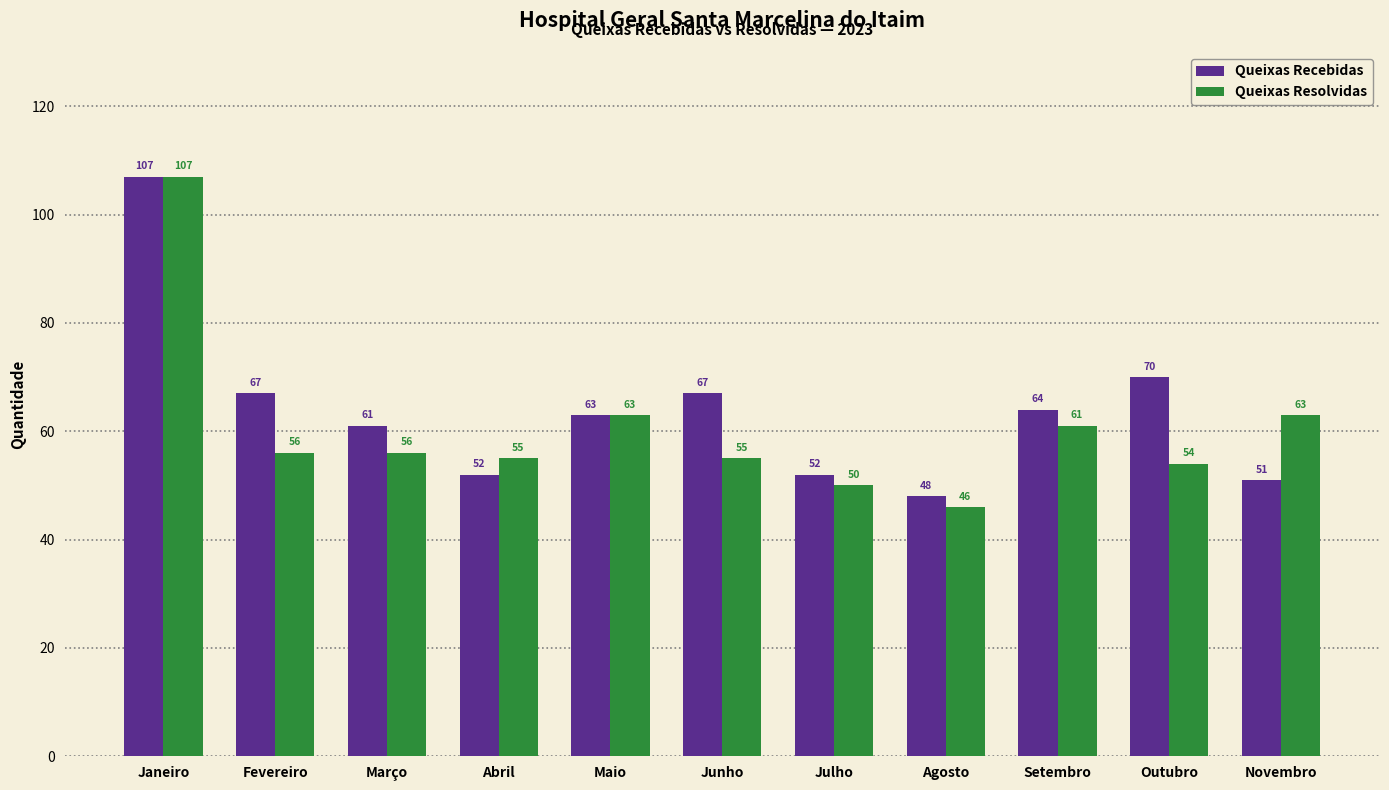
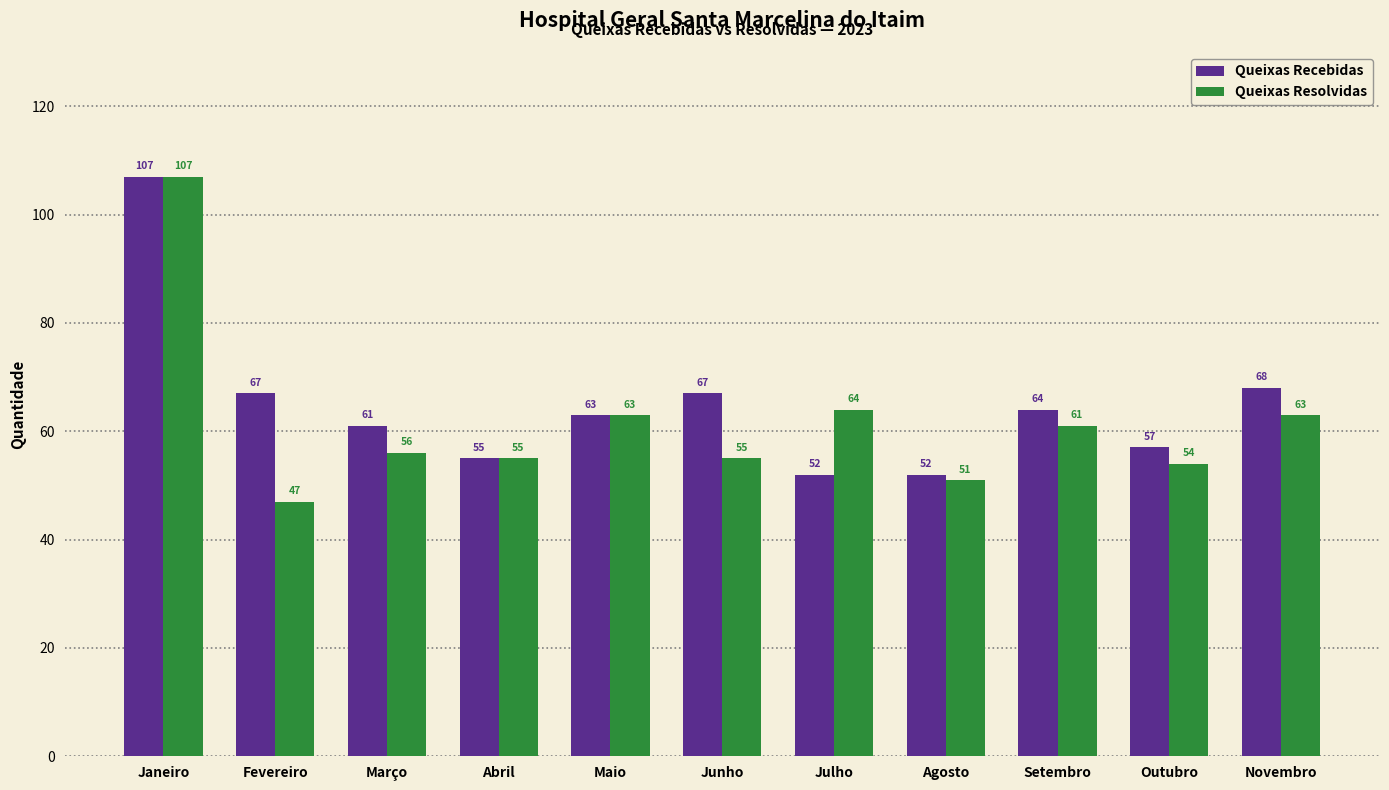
Queixas Resolvidas, Fevereiro: 56 -> 47
Queixas Recebidas, Abril: 52 -> 55
Queixas Resolvidas, Julho: 50 -> 64
Queixas Recebidas, Agosto: 48 -> 52
Queixas Resolvidas, Agosto: 46 -> 51
Queixas Recebidas, Outubro: 70 -> 57
Queixas Recebidas, Novembro: 51 -> 68
